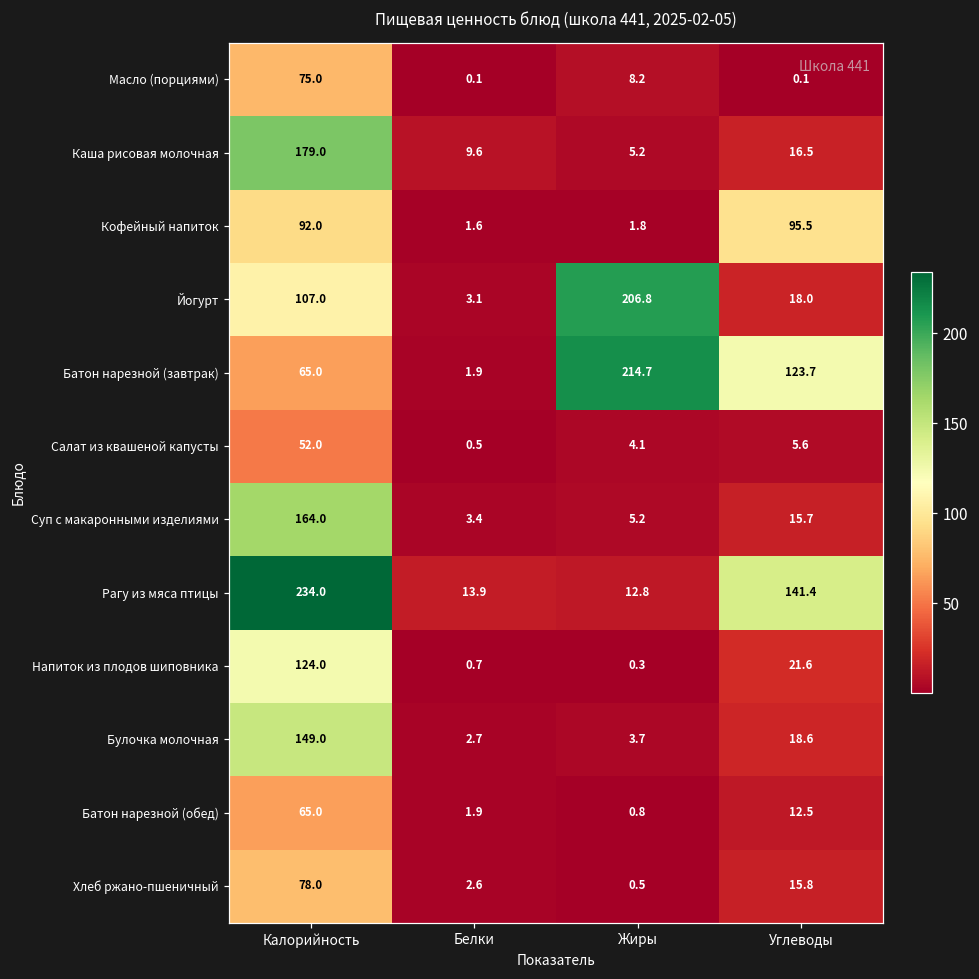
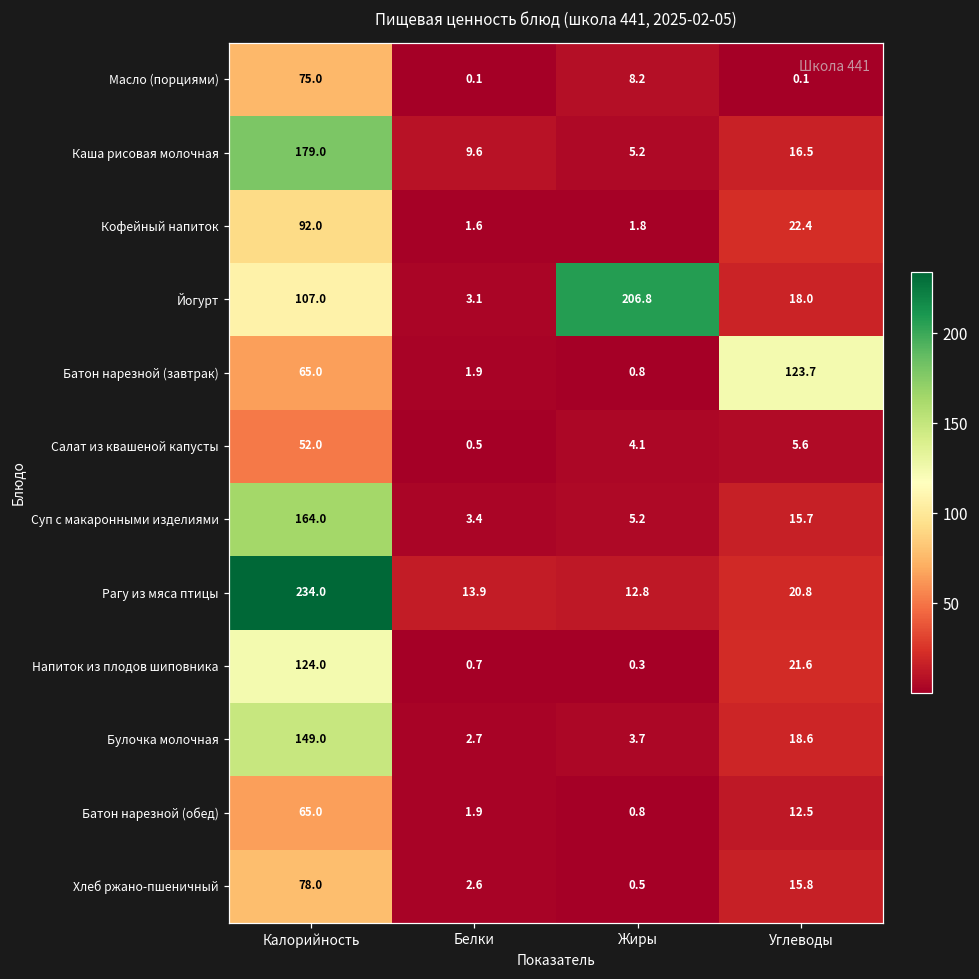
Кофейный напиток, Углеводы: 95.5 -> 22.4
Батон нарезной (завтрак), Жиры: 214.7 -> 0.8
Рагу из мяса птицы, Углеводы: 141.4 -> 20.8
